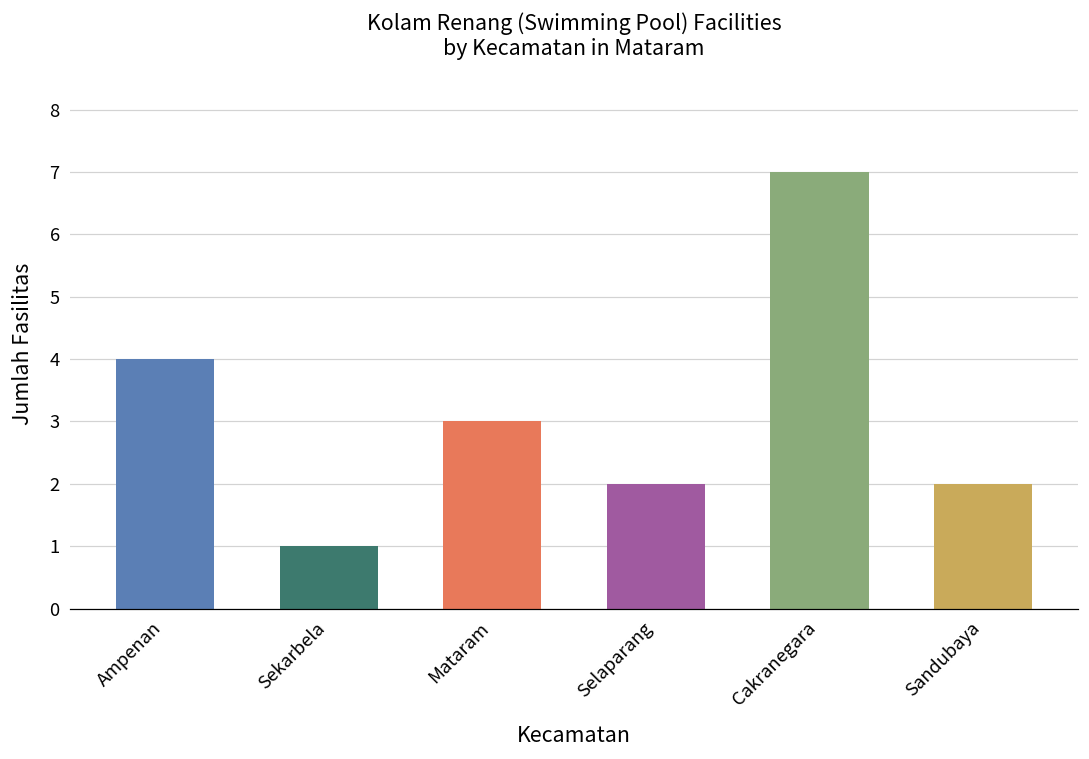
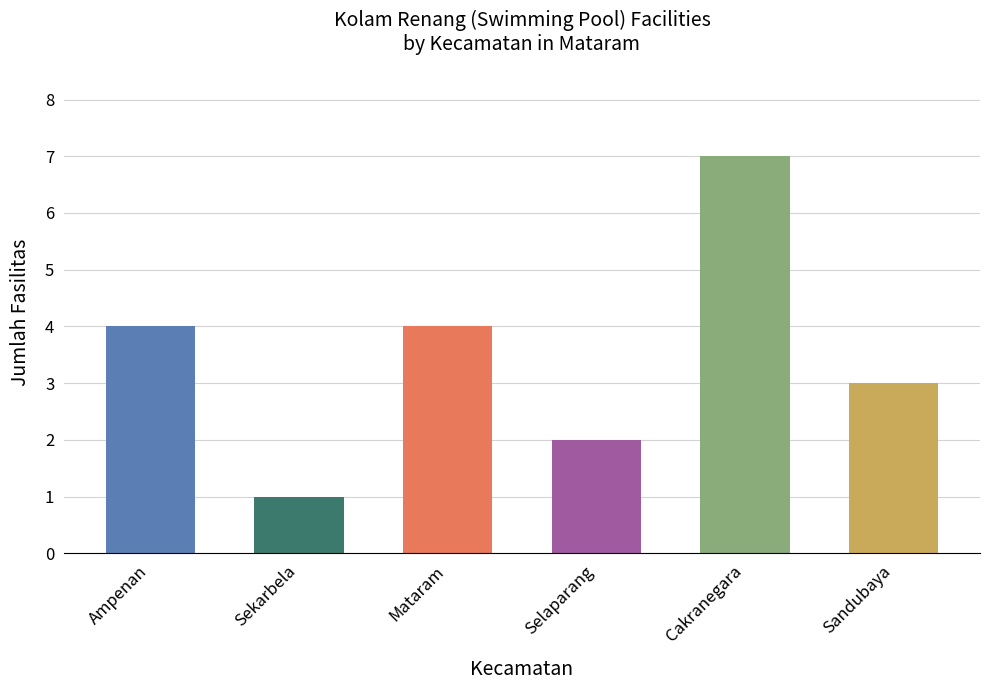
Mataram: 3 -> 4
Sandubaya: 2 -> 3
